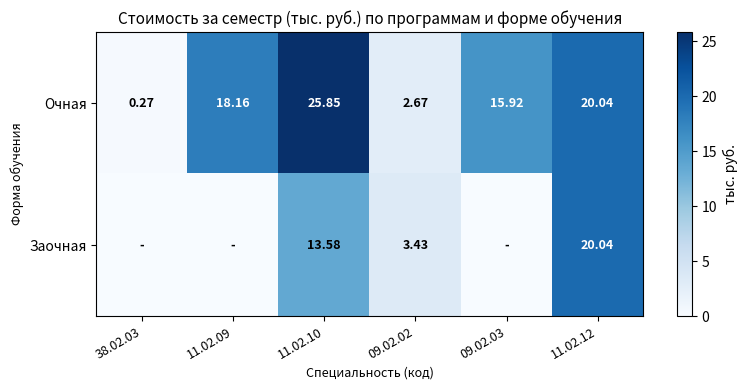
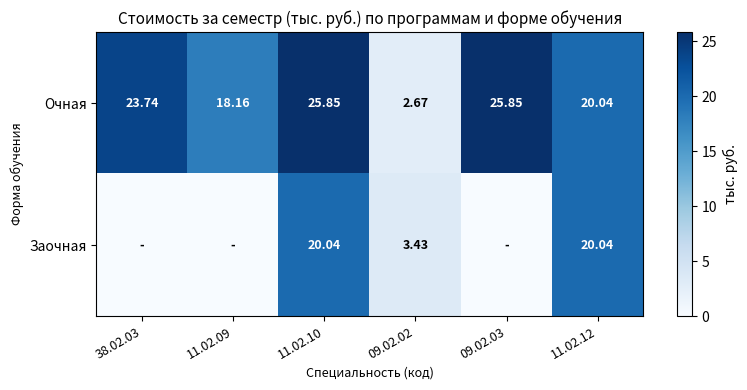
Очная, 38.02.03: 0.27 -> 23.74
Очная, 09.02.03: 15.92 -> 25.85
Заочная, 11.02.10: 13.58 -> 20.04
